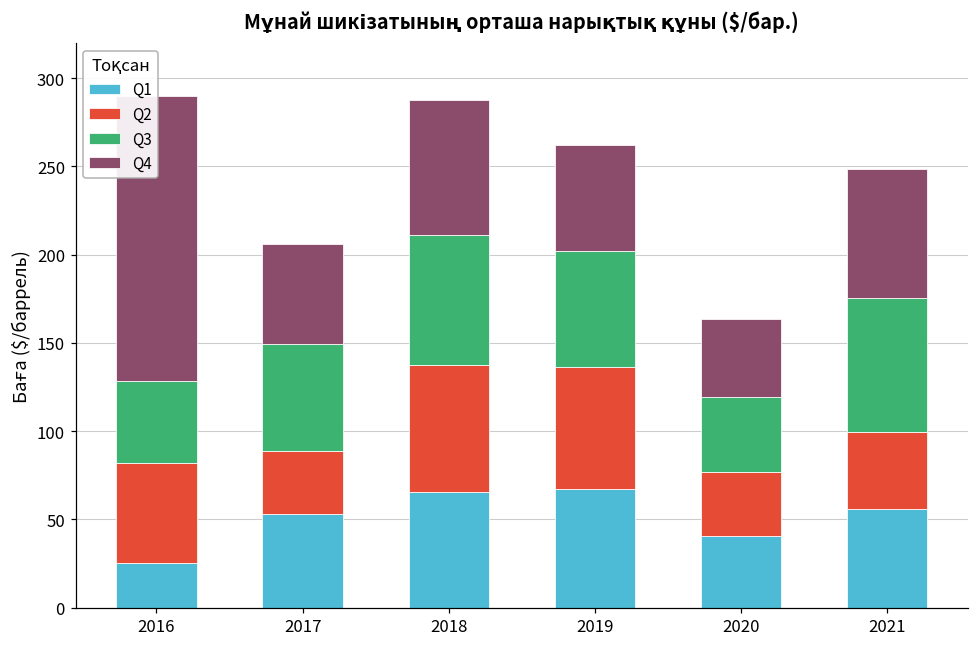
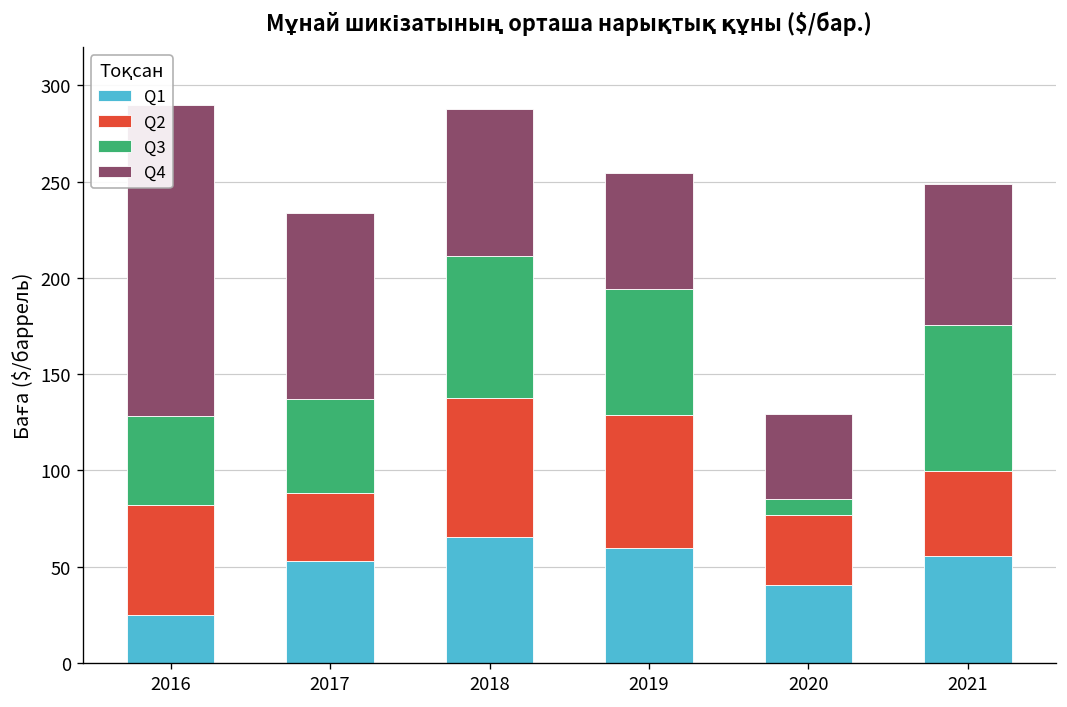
Q3, 2017: 61 -> 49
Q4, 2017: 57 -> 97
Q1, 2019: 67 -> 60
Q3, 2020: 43 -> 8
